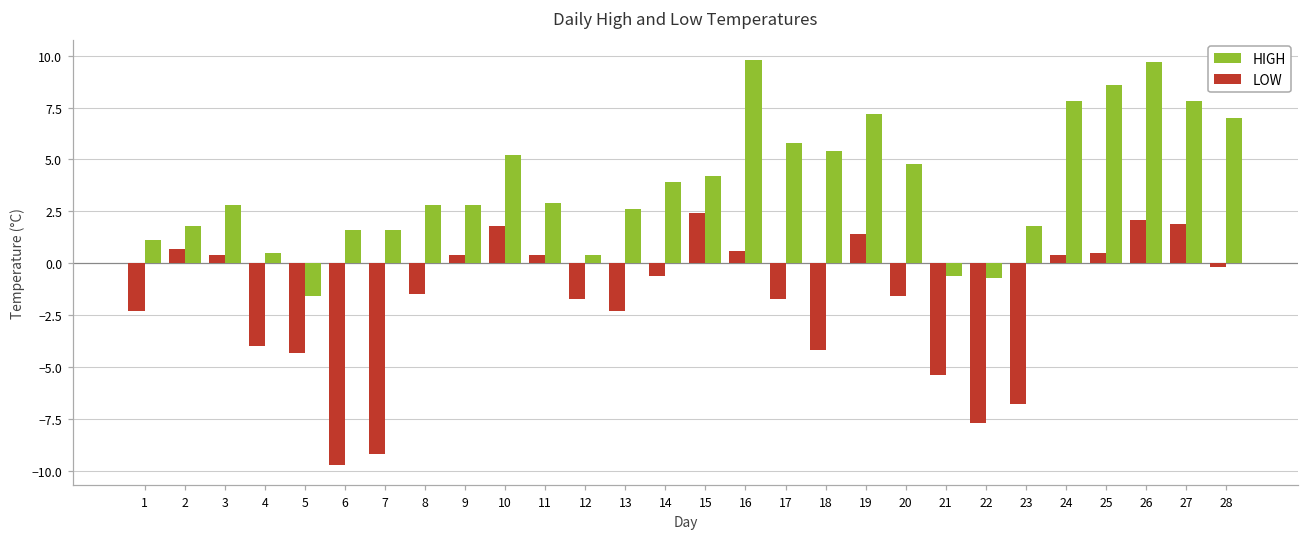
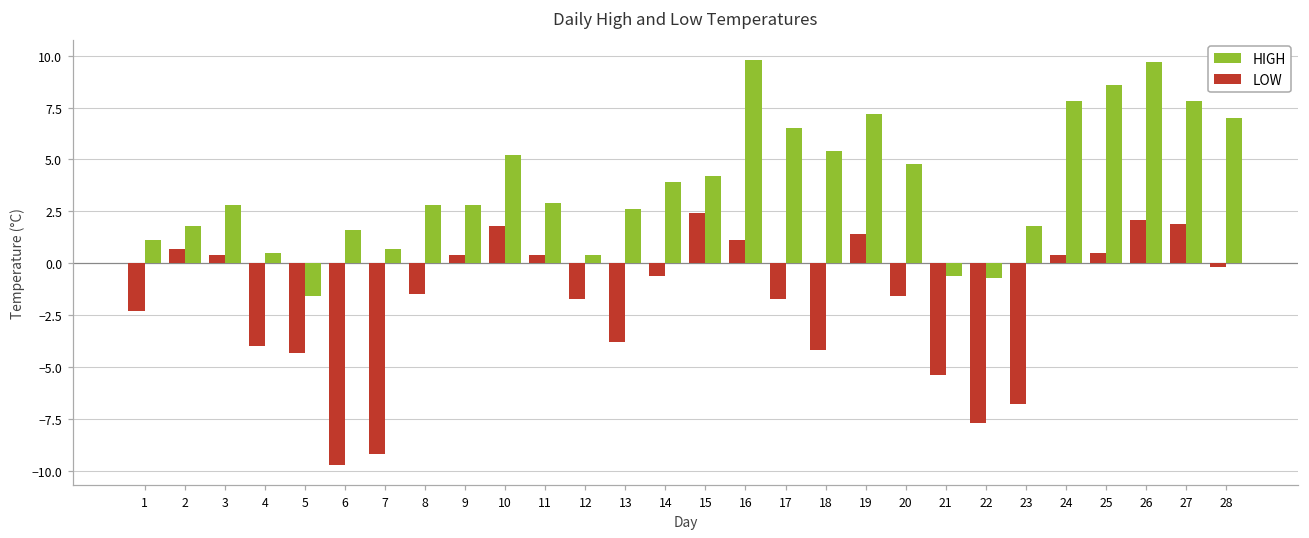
HIGH, 7: 1.6 -> 0.7
LOW, 13: -2.3 -> -3.8
LOW, 16: 0.6 -> 1.1
HIGH, 17: 5.8 -> 6.5
